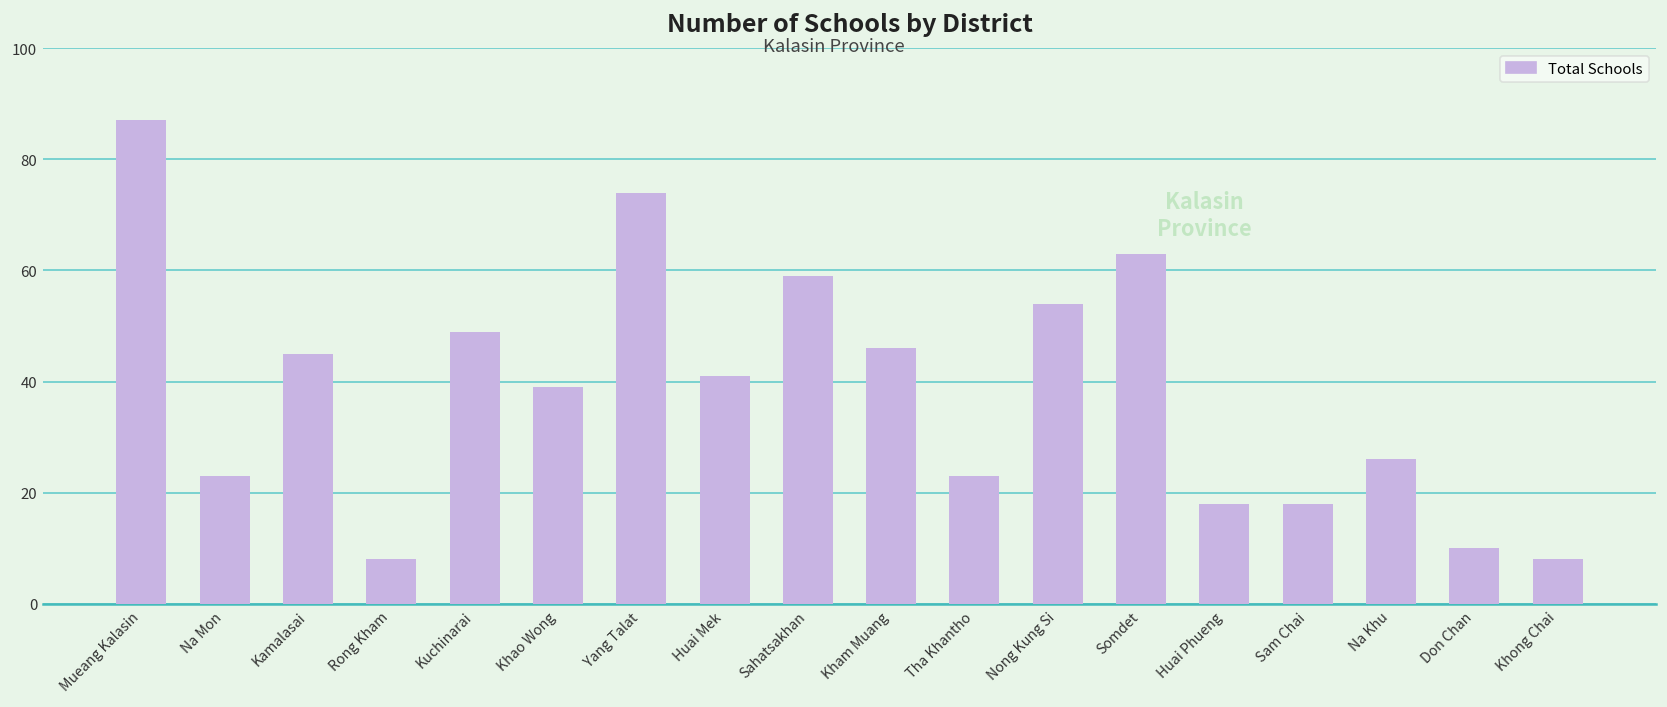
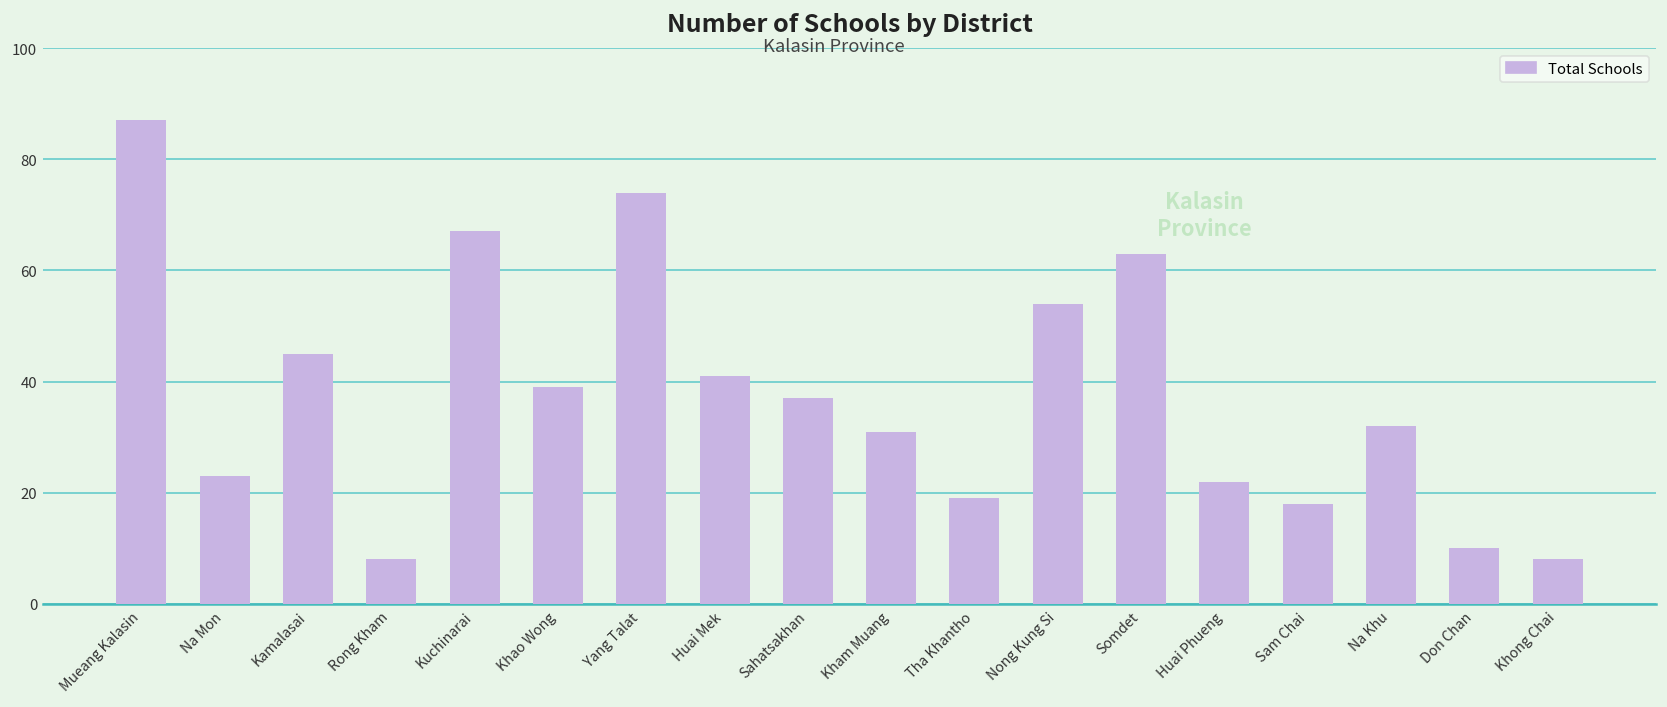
Kuchinarai: 49 -> 67
Sahatsakhan: 59 -> 37
Kham Muang: 46 -> 31
Tha Khantho: 23 -> 19
Huai Phueng: 18 -> 22
Na Khu: 26 -> 32
